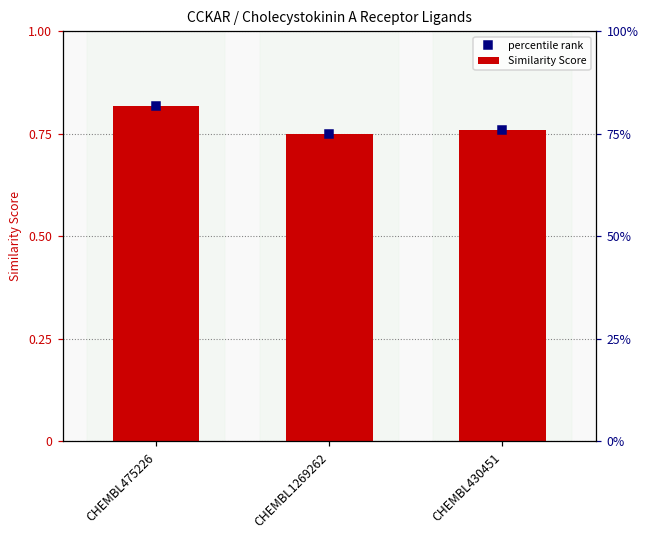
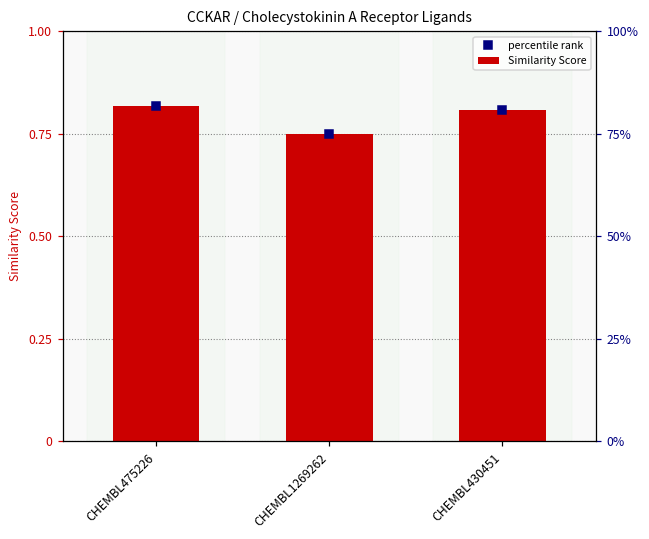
Similarity Score, CHEMBL430451: 0.76 -> 0.81
